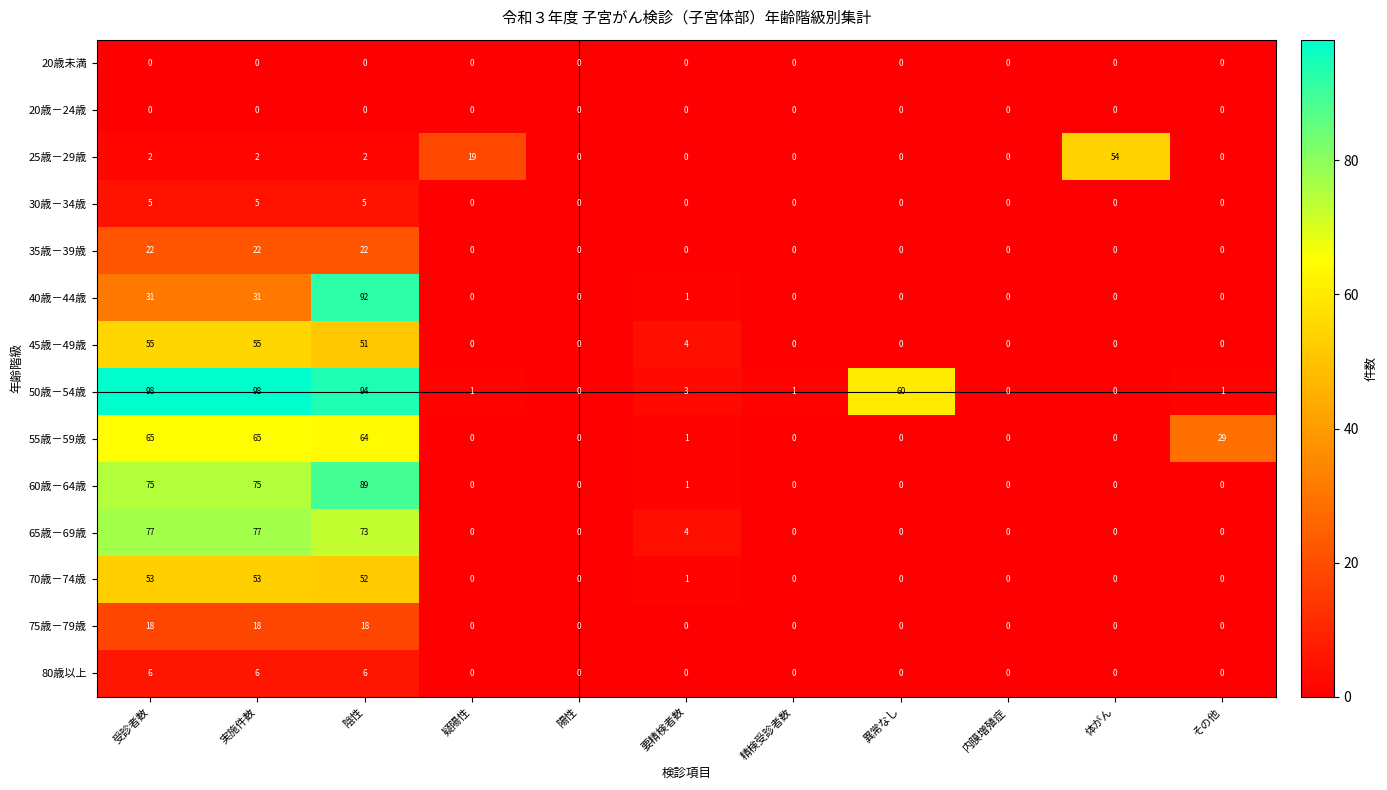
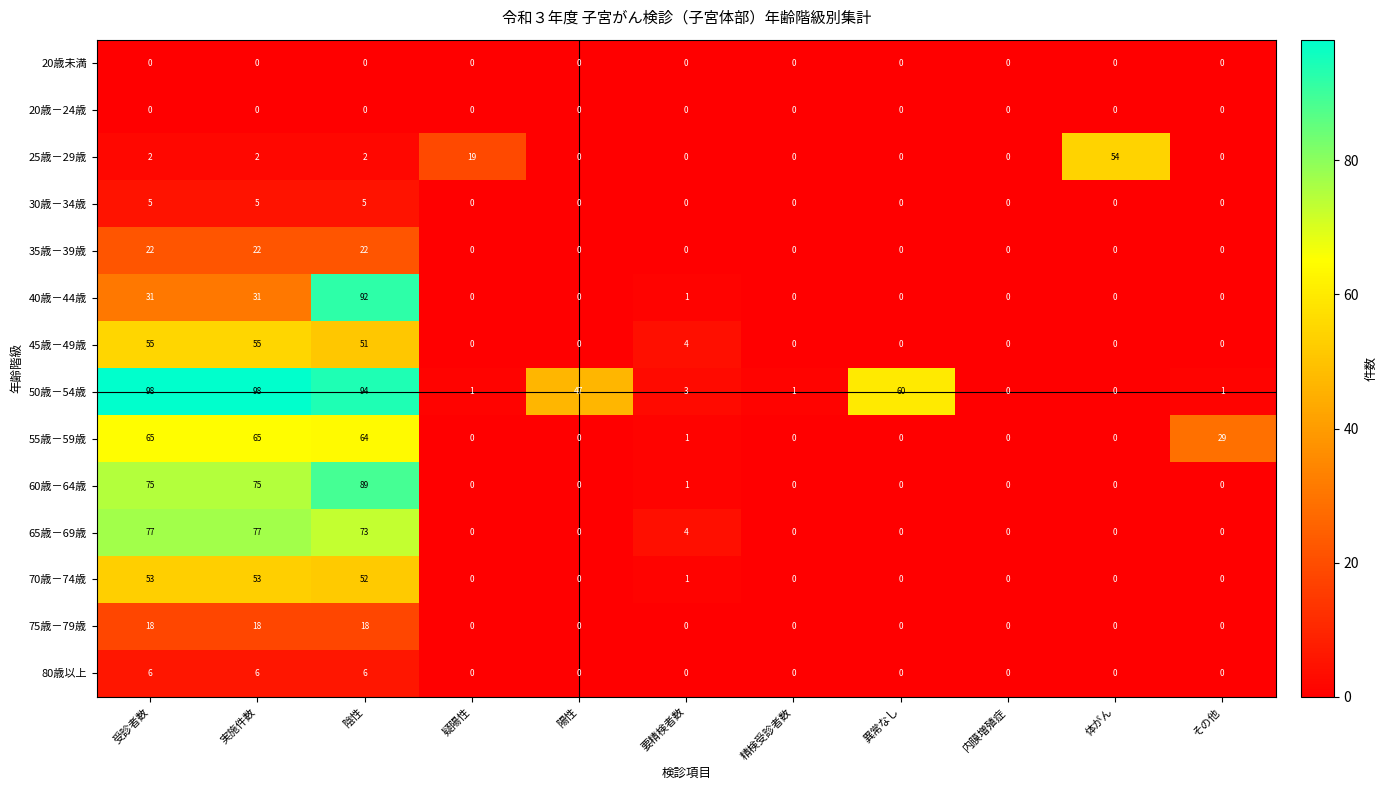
50歳－54歳, 陽性: 0 -> 47
